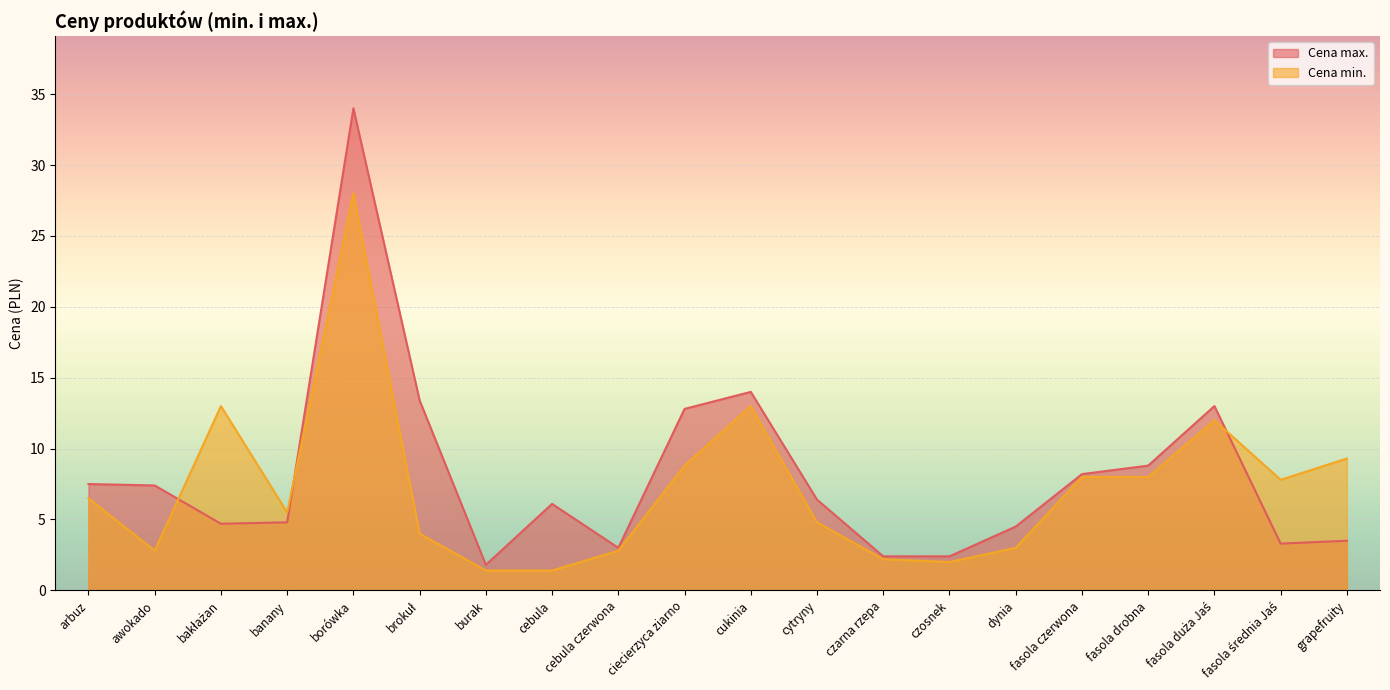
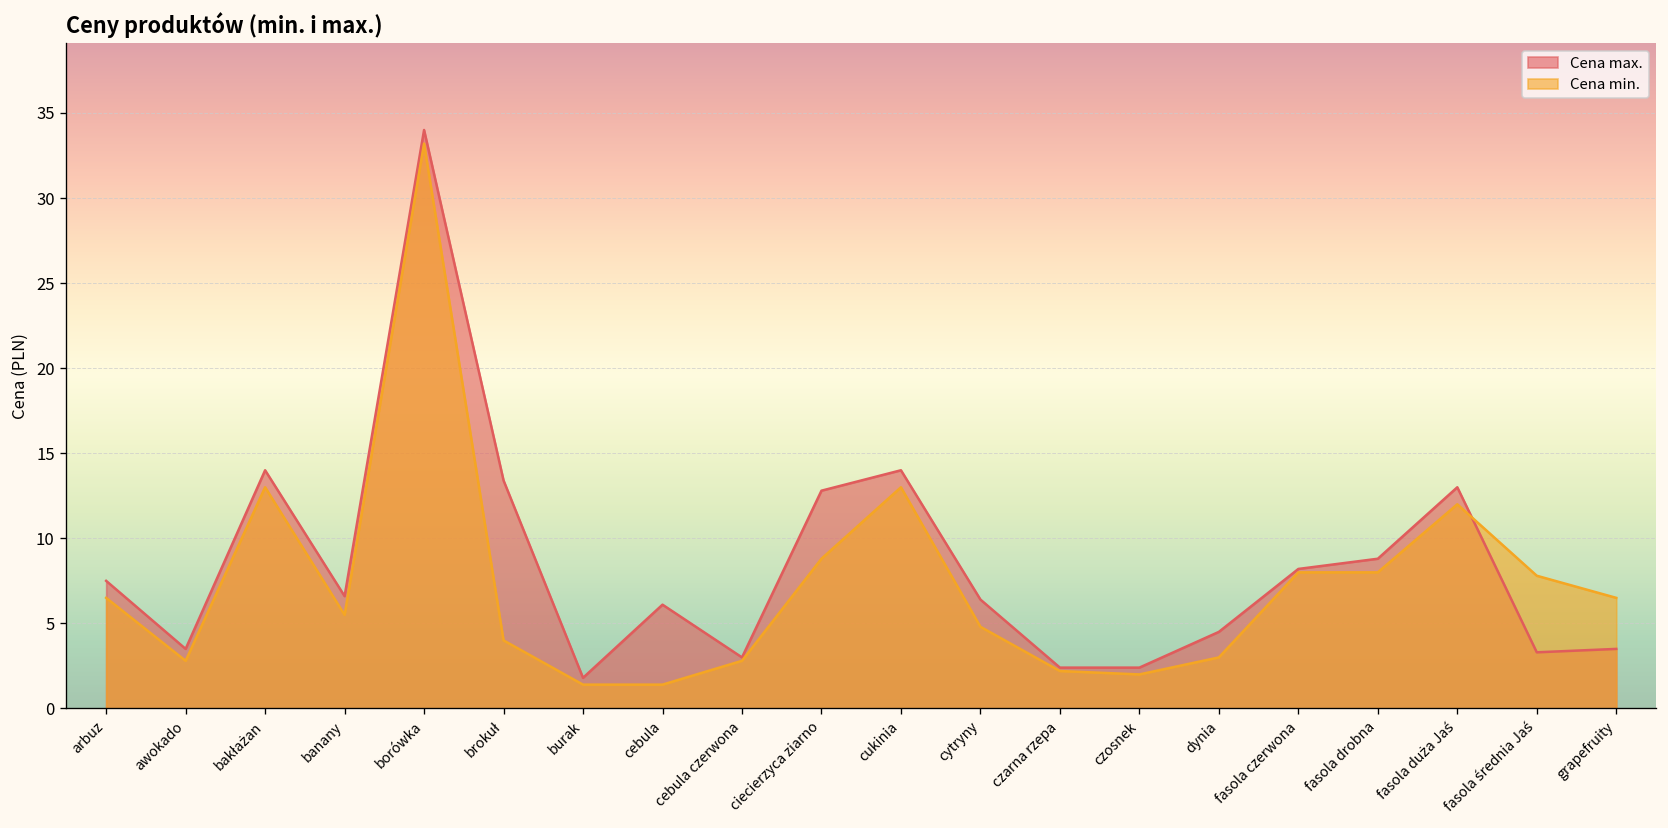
Cena max., awokado: 7.4 -> 3.5
Cena max., bakłażan: 4.7 -> 14.0
Cena max., banany: 4.8 -> 6.6
Cena min., borówka: 28.0 -> 33.2
Cena min., grapefruity: 9.3 -> 6.5
